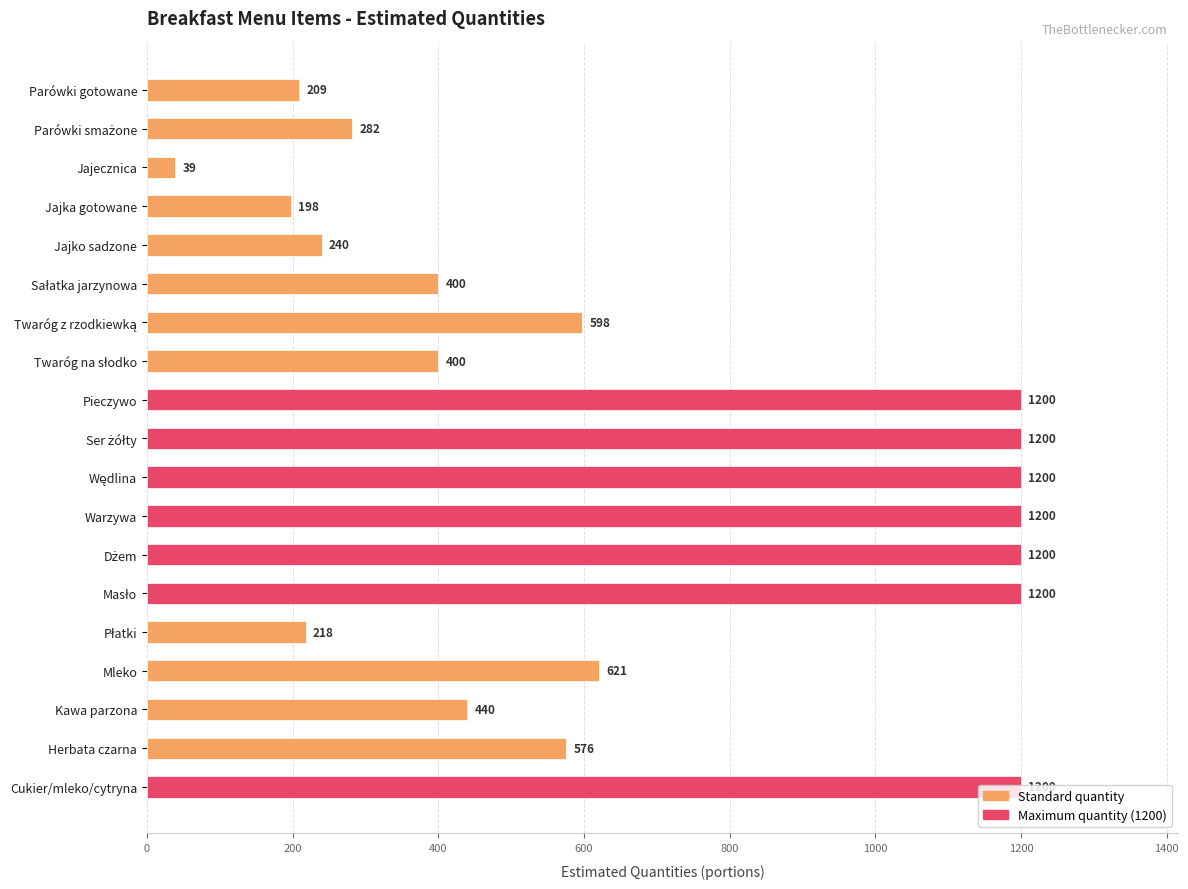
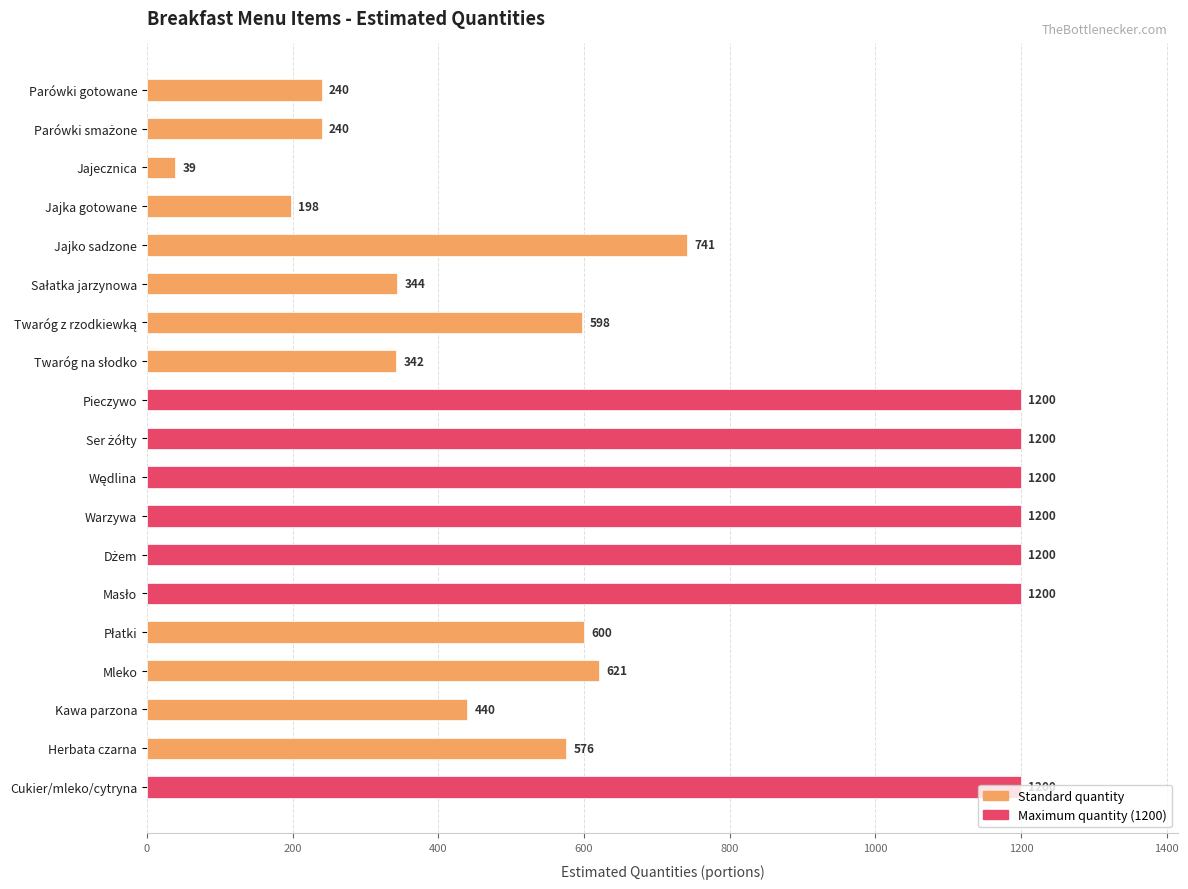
Parówki gotowane: 209 -> 240
Parówki smażone: 282 -> 240
Jajko sadzone: 240 -> 741
Sałatka jarzynowa: 400 -> 344
Twaróg na słodko: 400 -> 342
Płatki: 218 -> 600
